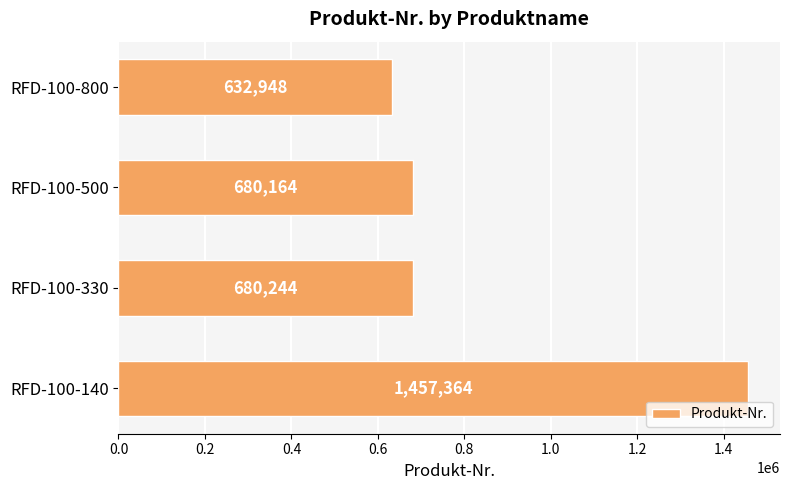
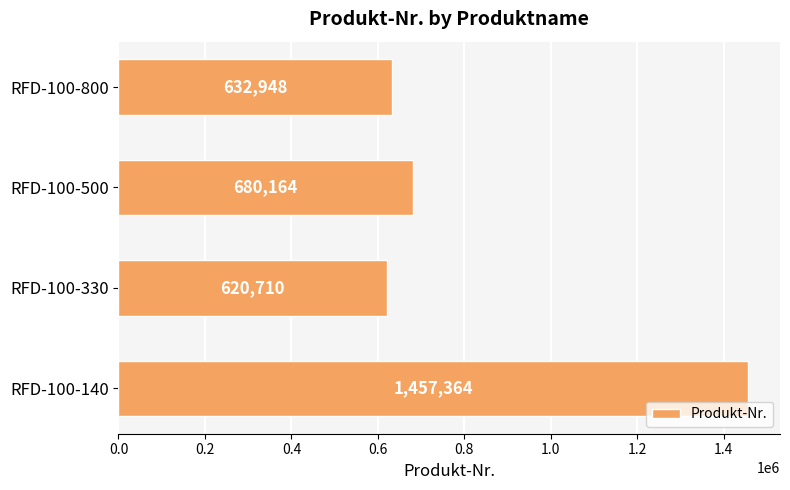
RFD-100-330: 680,244 -> 620,710
